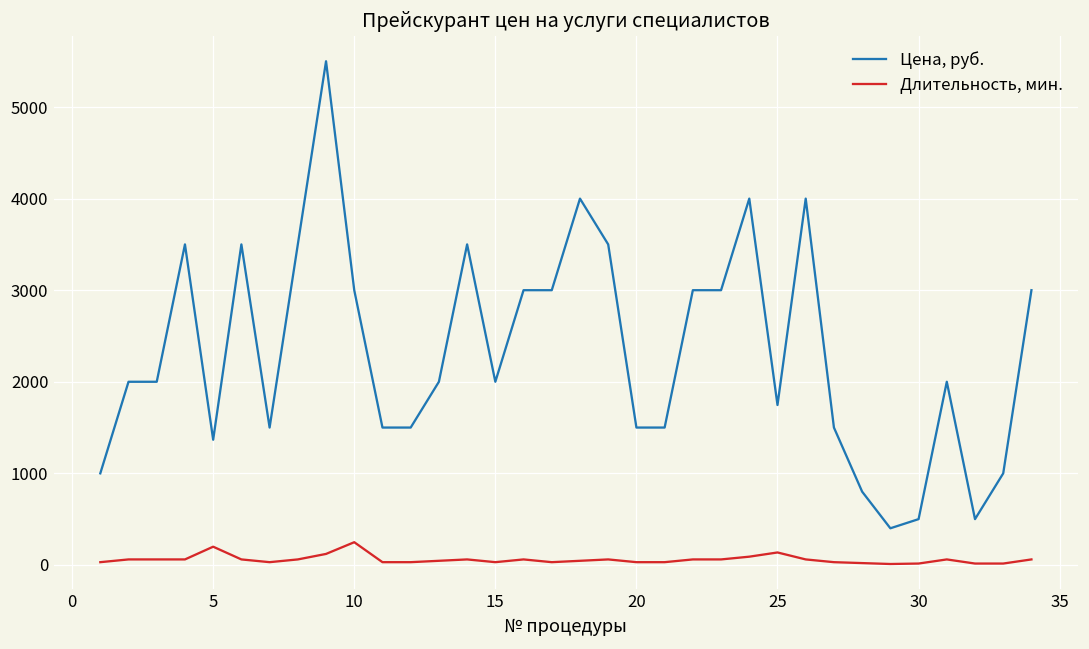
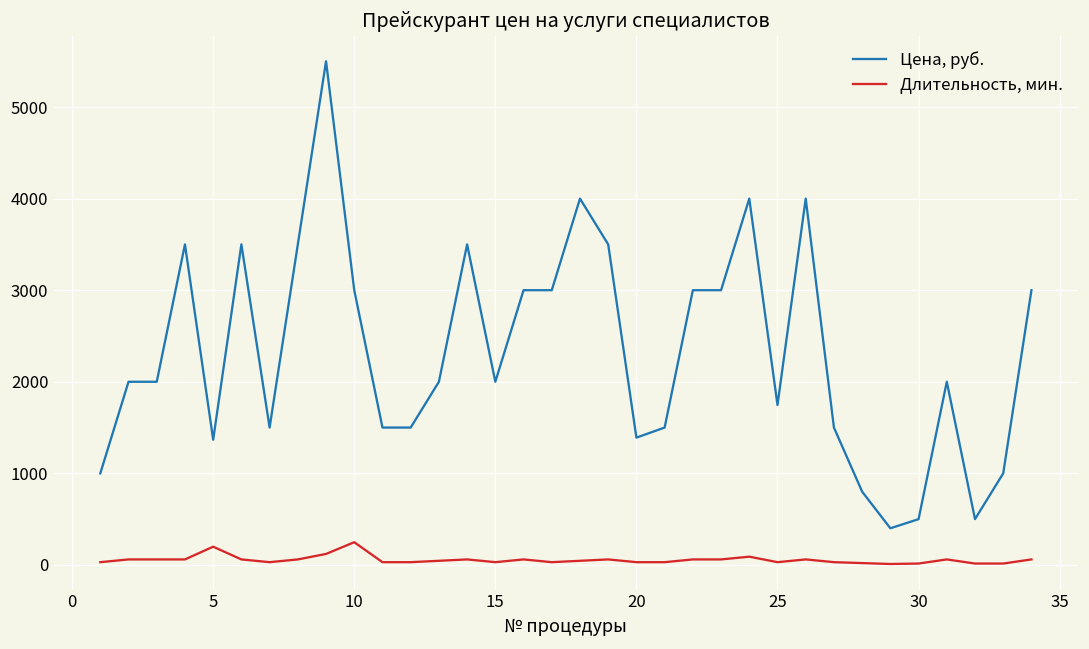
Цена, руб., 20: 1500 -> 1400
Длительность, мин., 25: 100 -> 0
